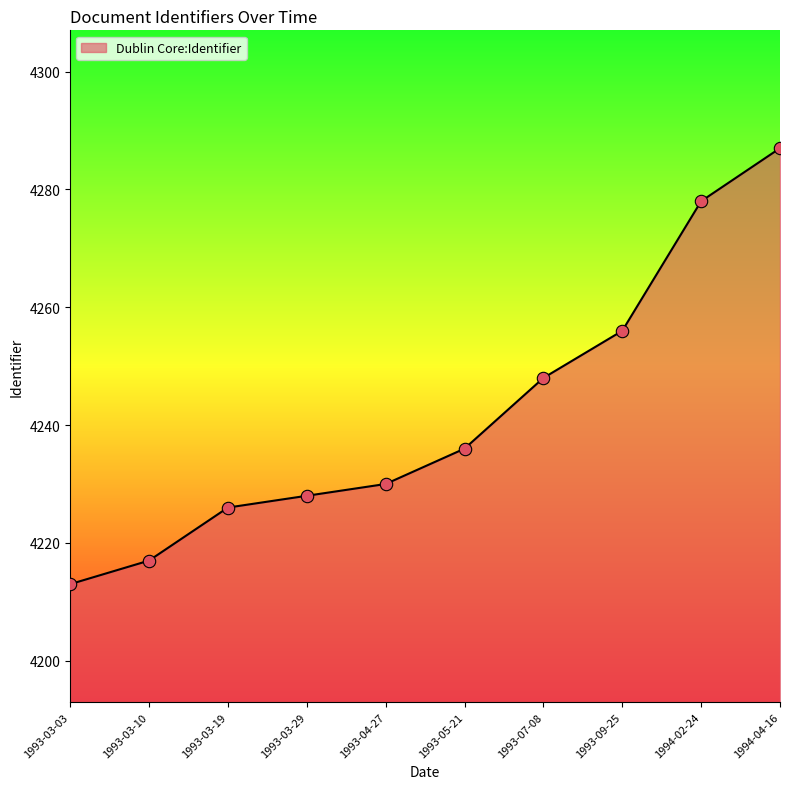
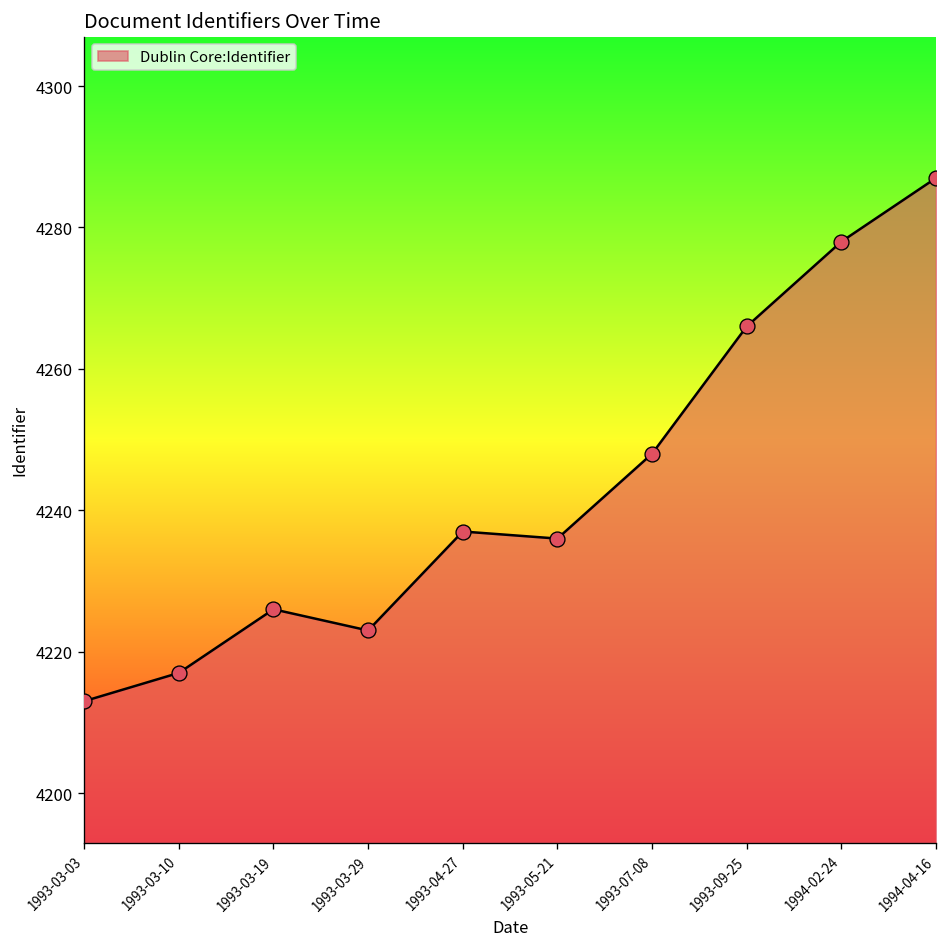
1993-03-29: 4228 -> 4223
1993-04-27: 4230 -> 4237
1993-09-25: 4256 -> 4266
